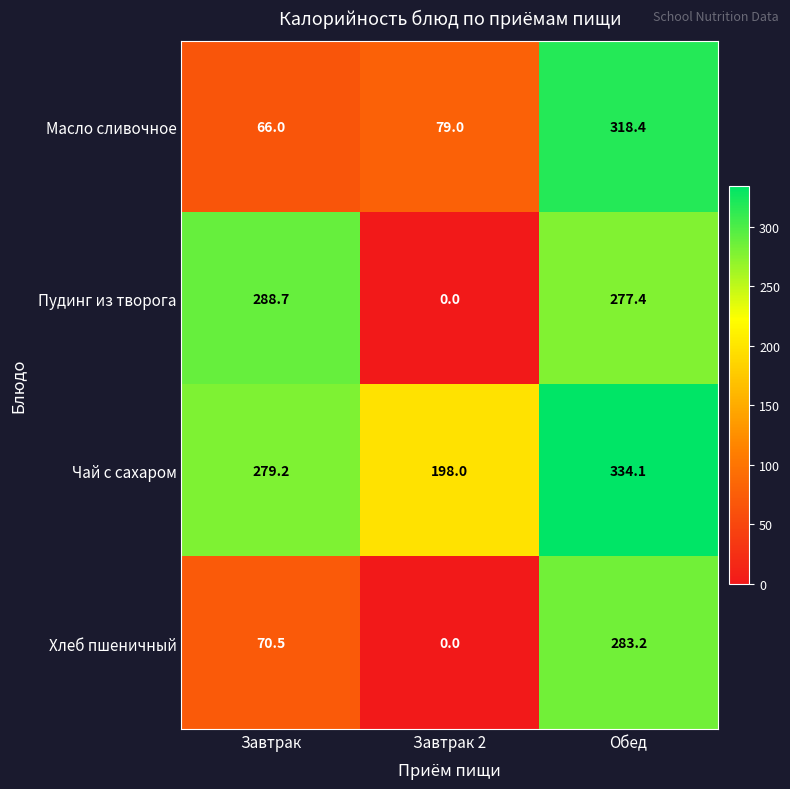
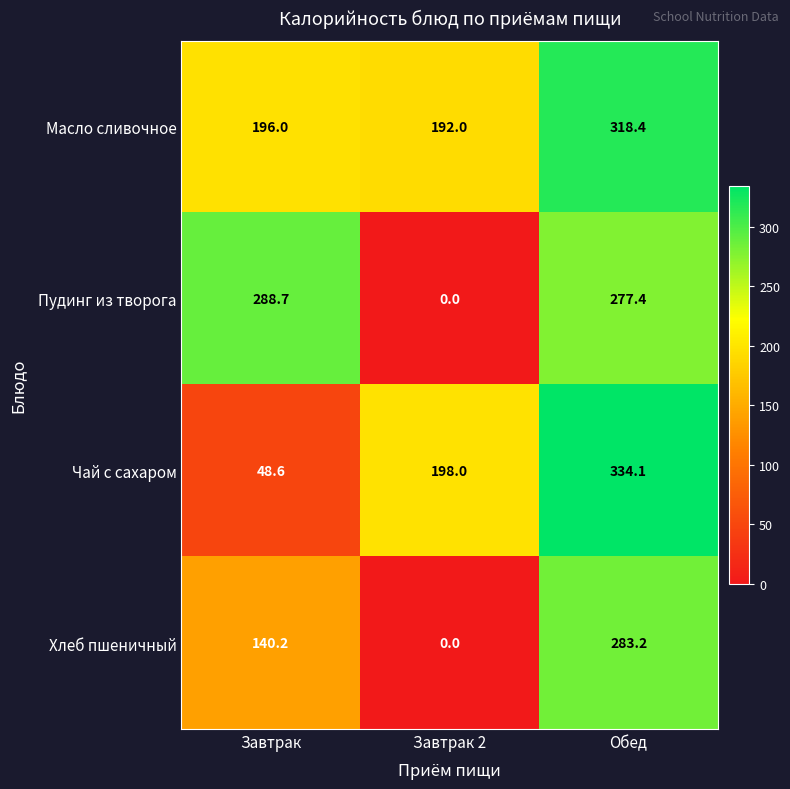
Масло сливочное, Завтрак: 66.0 -> 196.0
Масло сливочное, Завтрак 2: 79.0 -> 192.0
Чай с сахаром, Завтрак: 279.2 -> 48.6
Хлеб пшеничный, Завтрак: 70.5 -> 140.2
